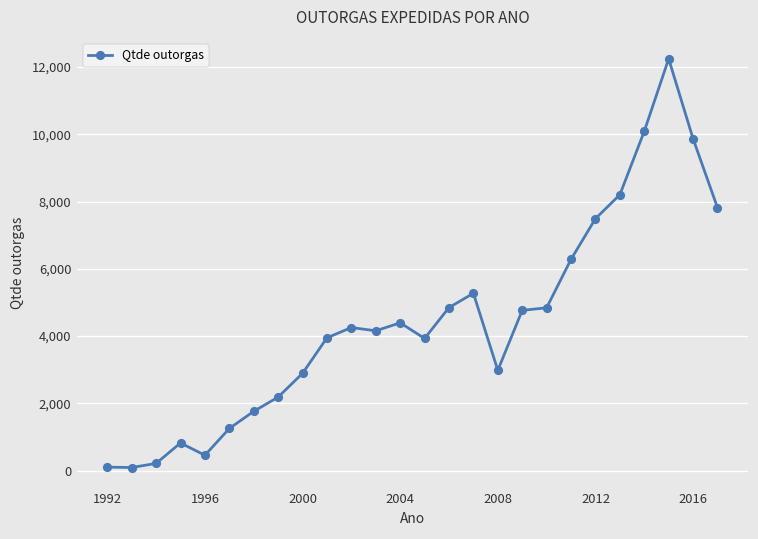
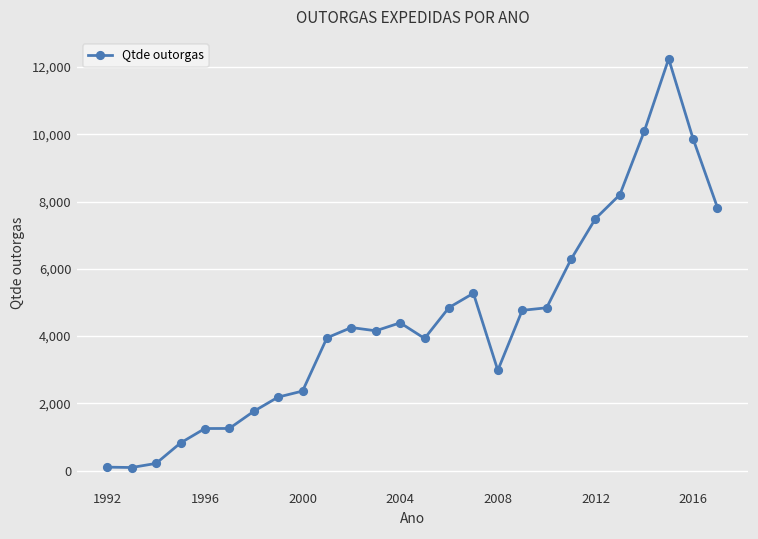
1996: 500 -> 1,300
2000: 2,900 -> 2,400
